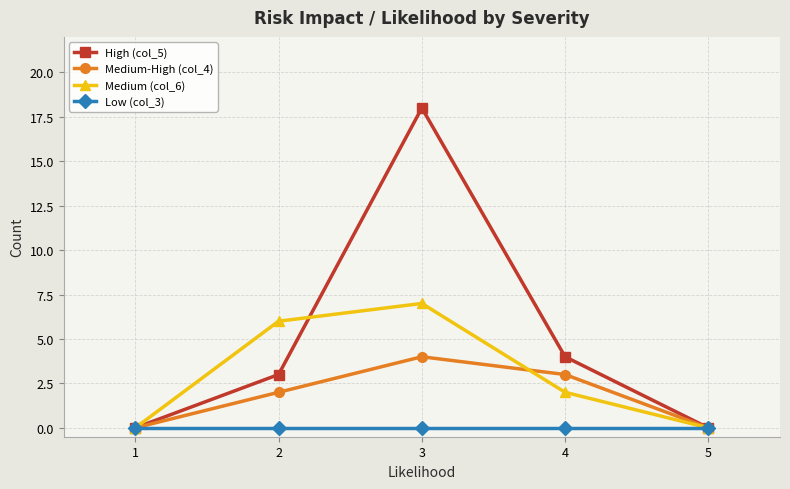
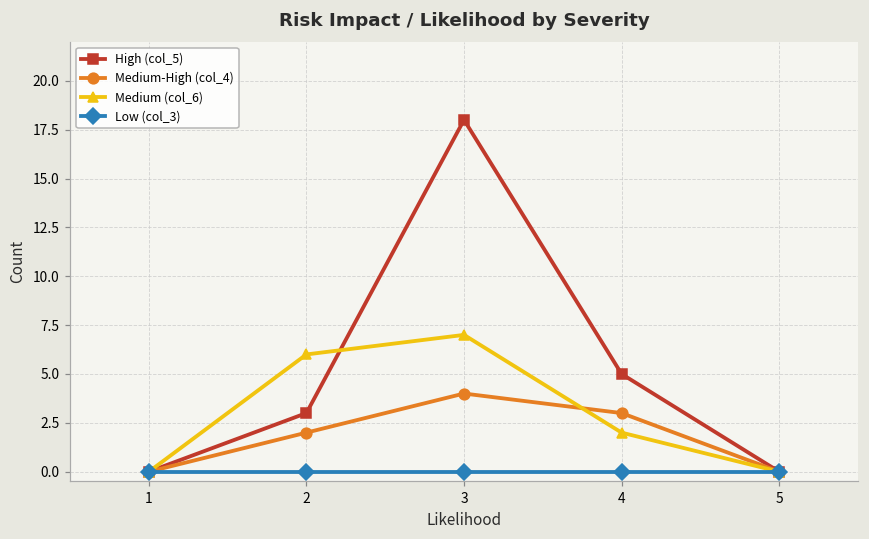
High (col_5), 4: 4 -> 5
